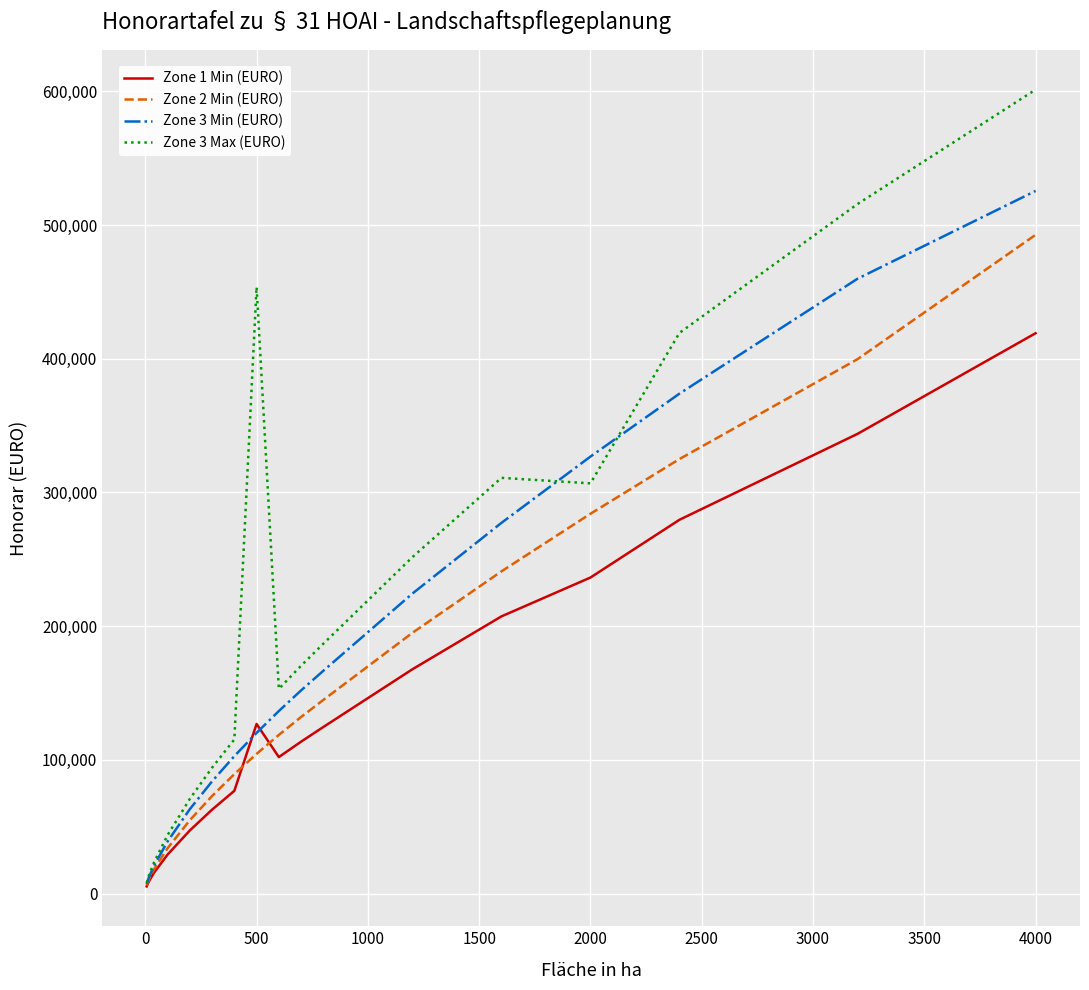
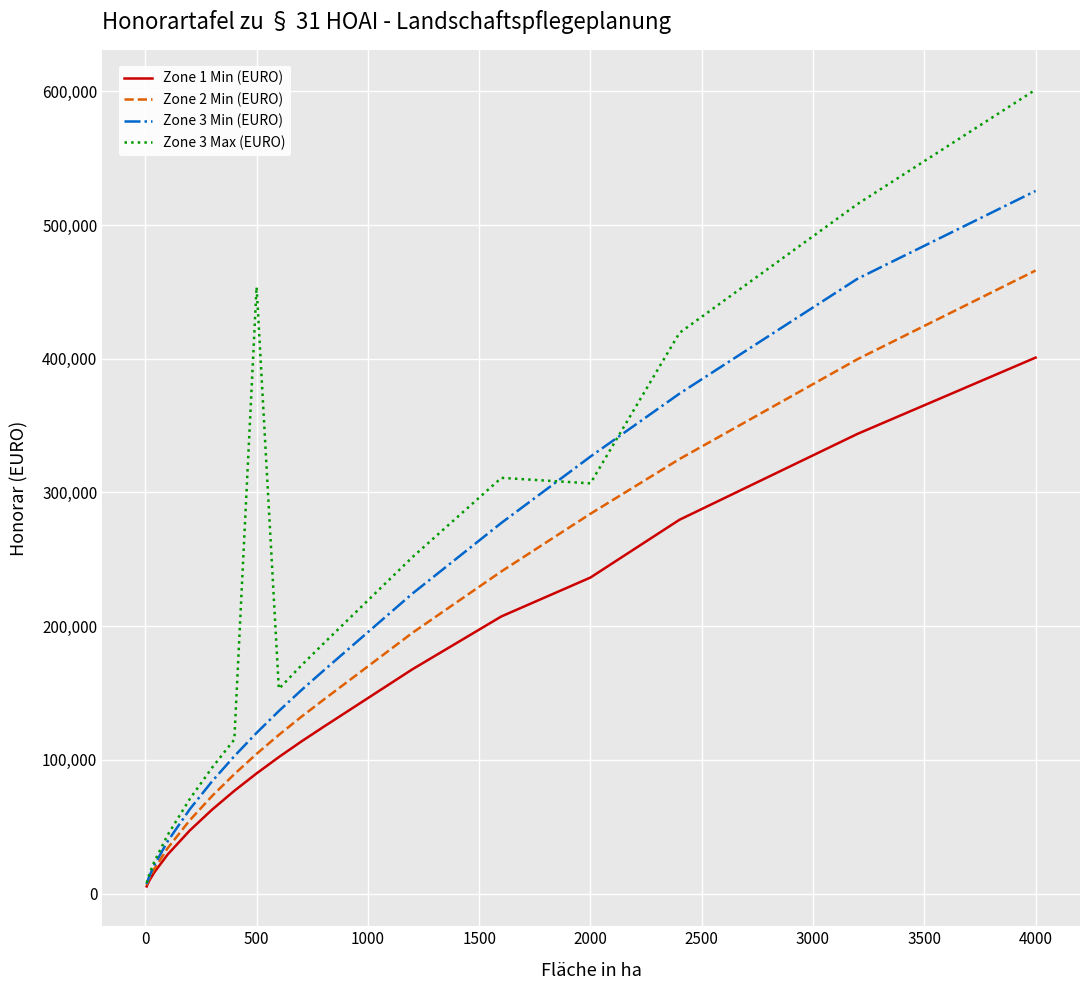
Zone 1 Min (EURO), 500: 127,000 -> 90,000
Zone 1 Min (EURO), 4000: 419,000 -> 401,000
Zone 2 Min (EURO), 4000: 493,000 -> 466,000
